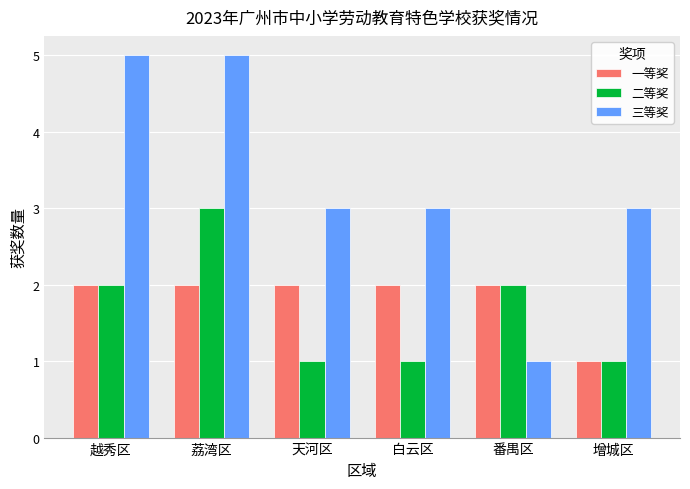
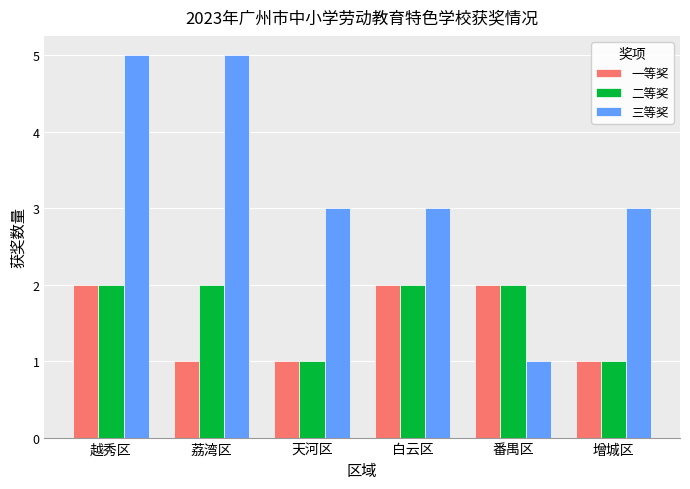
一等奖, 荔湾区: 2 -> 1
二等奖, 荔湾区: 3 -> 2
一等奖, 天河区: 2 -> 1
二等奖, 白云区: 1 -> 2
